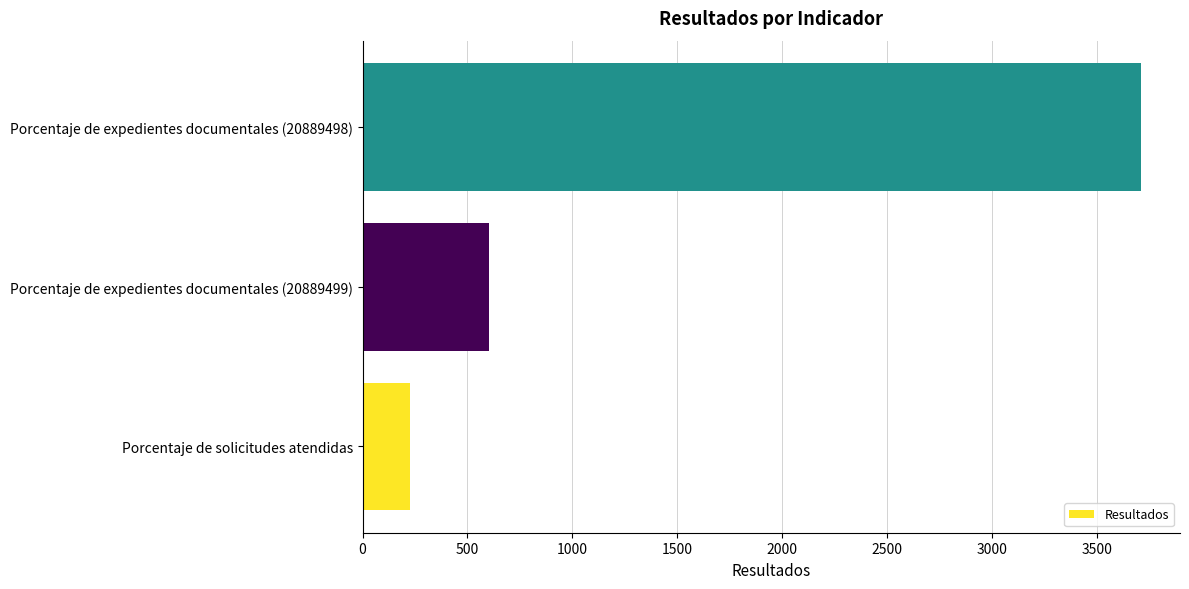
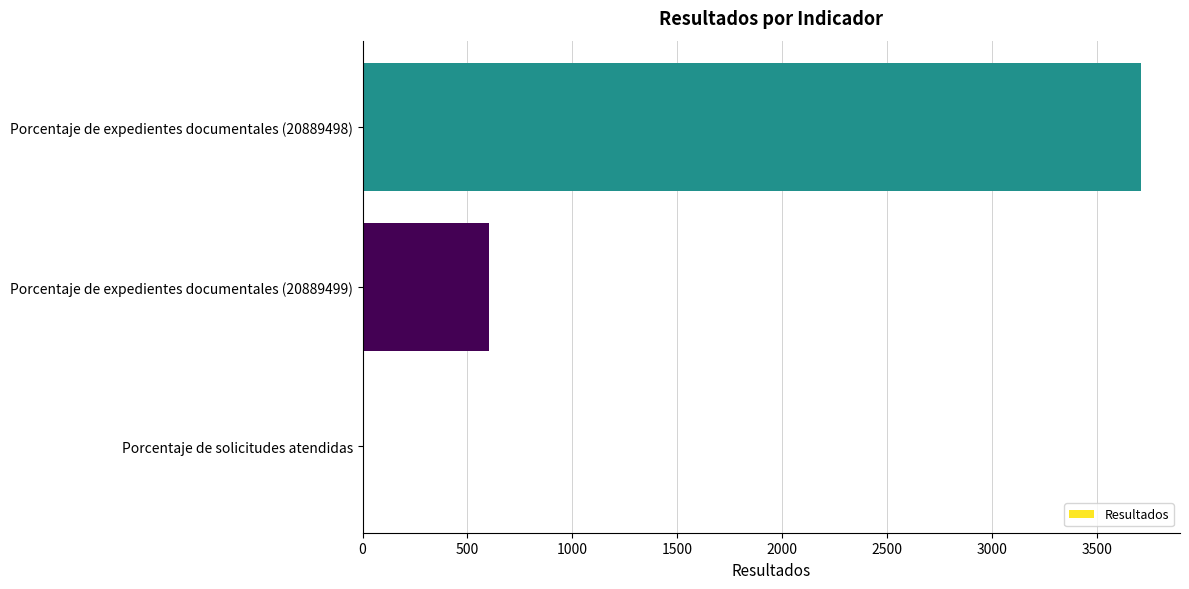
Porcentaje de solicitudes atendidas: 220 -> 0
